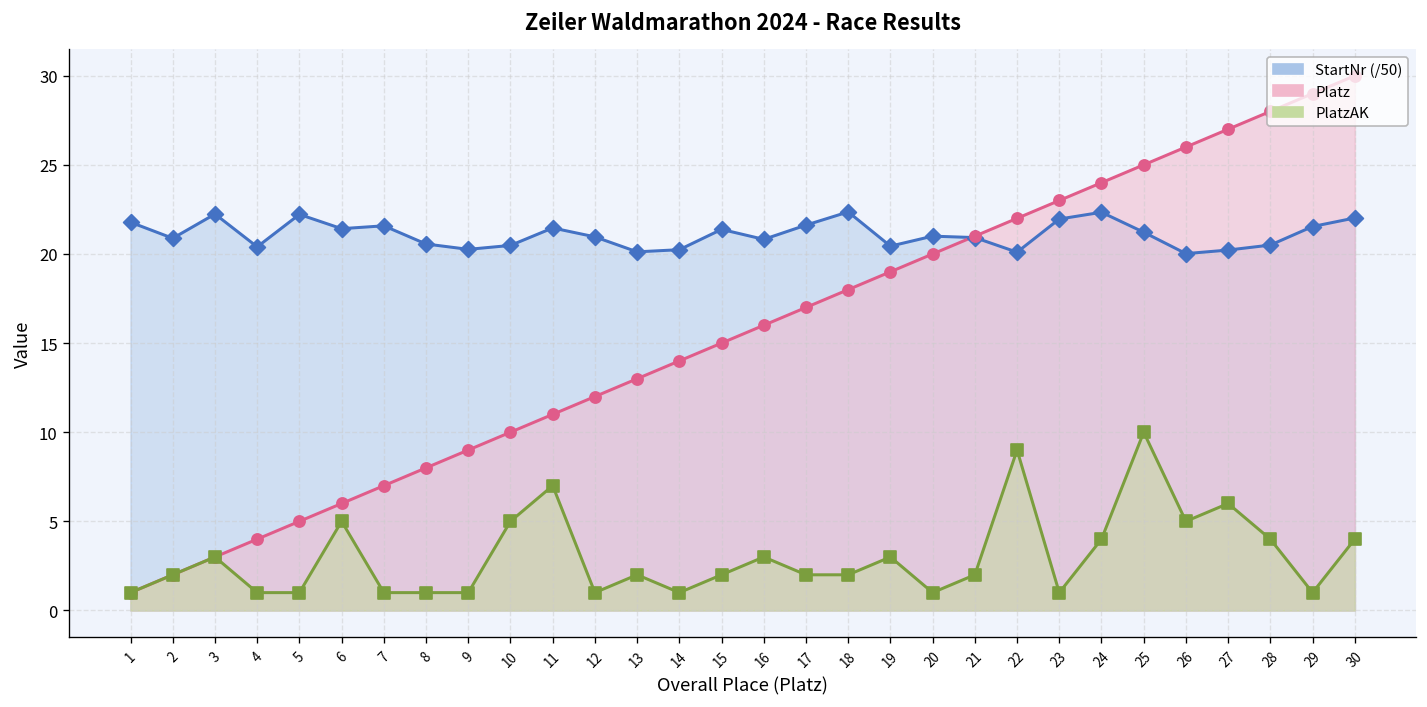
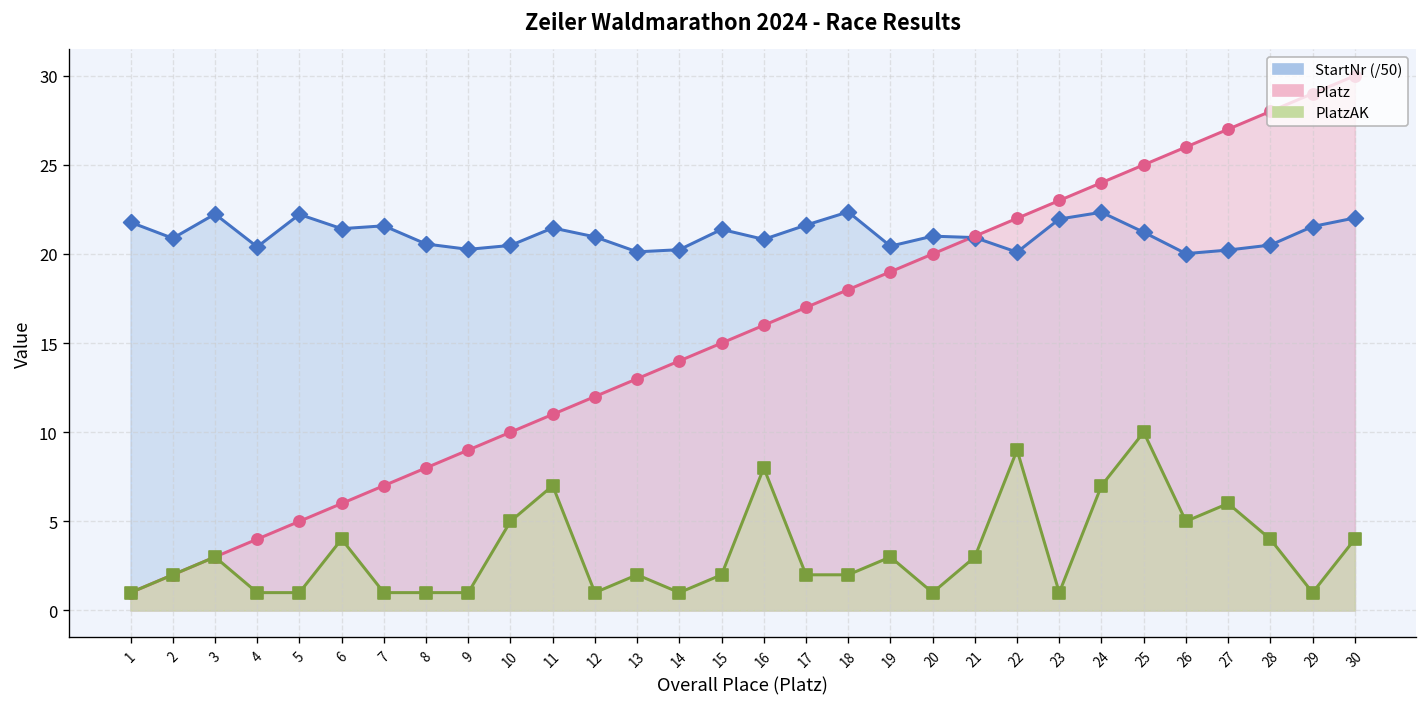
PlatzAK, 6: 5 -> 4
PlatzAK, 16: 3 -> 8
PlatzAK, 21: 2 -> 3
PlatzAK, 24: 4 -> 7
